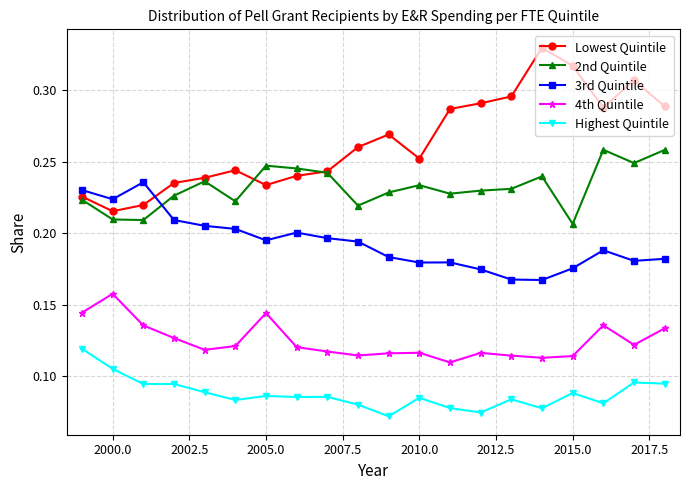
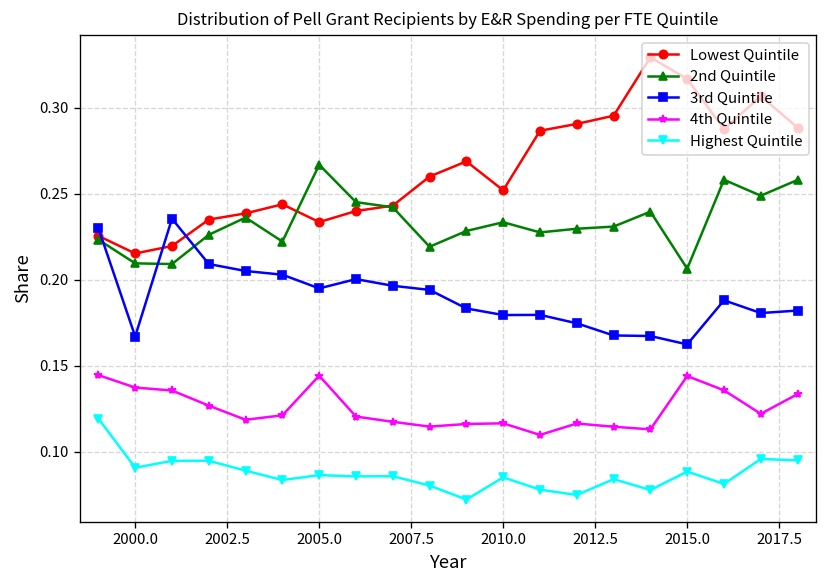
3rd Quintile, 2000.0: 0.224 -> 0.167
4th Quintile, 2000.0: 0.158 -> 0.137
Highest Quintile, 2000.0: 0.105 -> 0.091
2nd Quintile, 2005.0: 0.247 -> 0.267
3rd Quintile, 2015.0: 0.175 -> 0.162
4th Quintile, 2015.0: 0.114 -> 0.144
